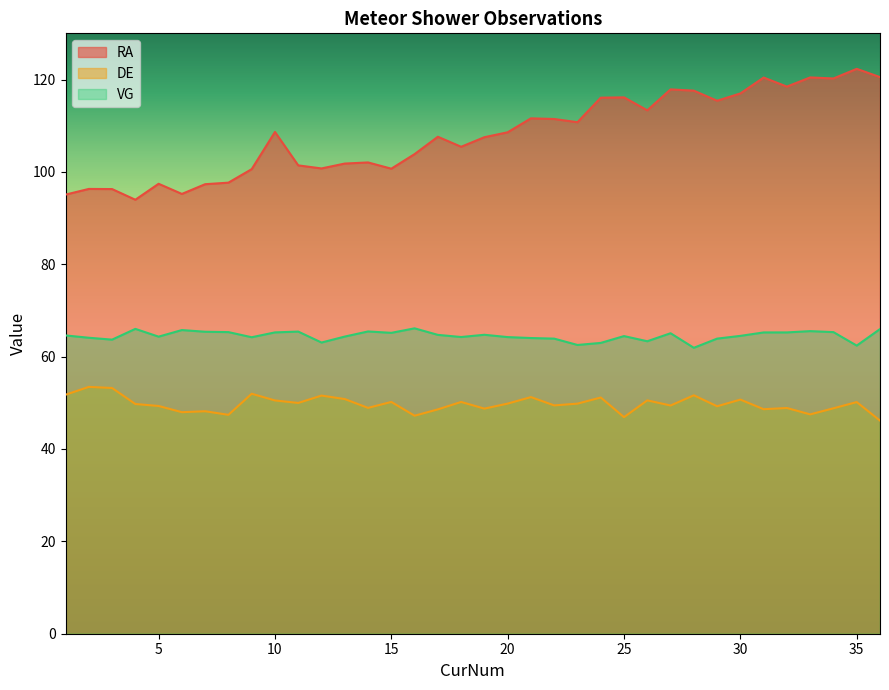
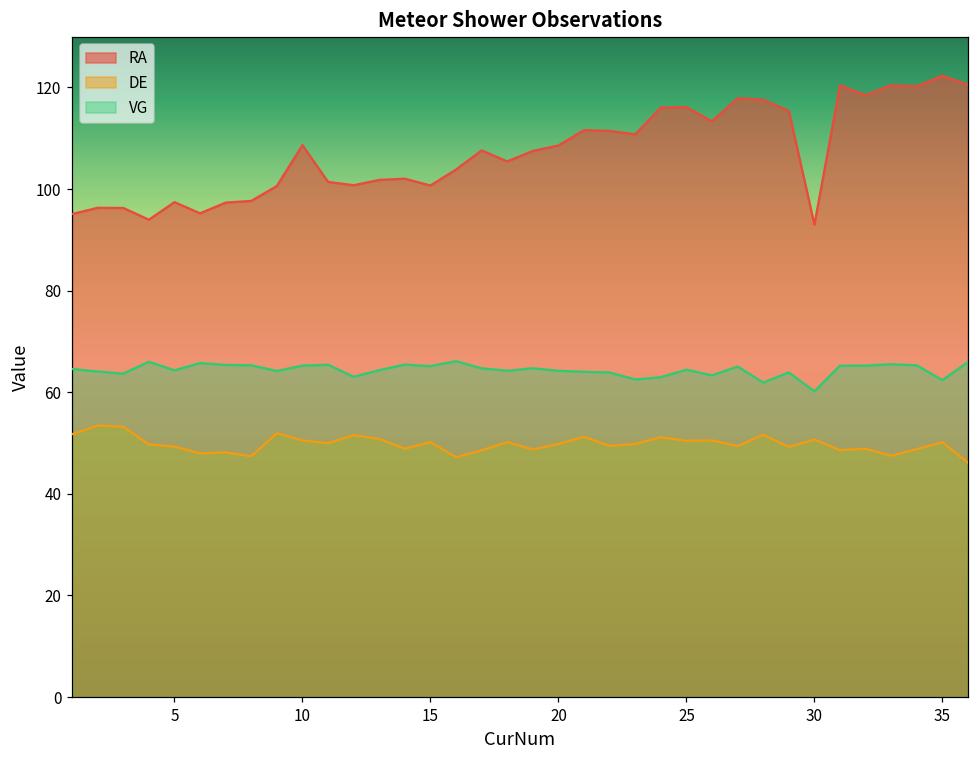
DE, 25: 47 -> 50
RA, 30: 117 -> 93
VG, 30: 64 -> 60
